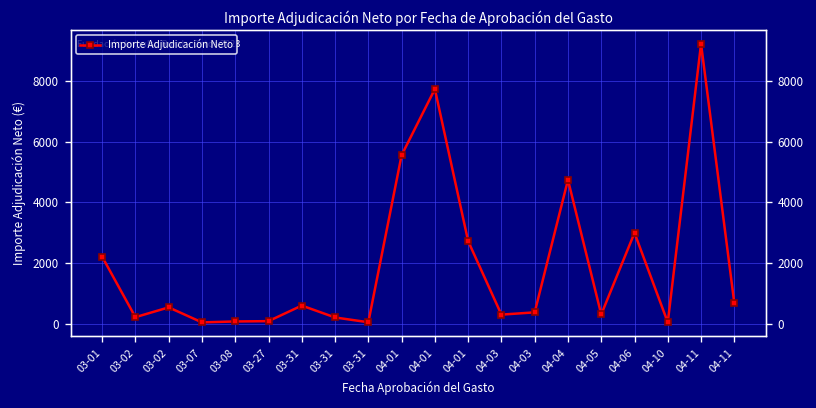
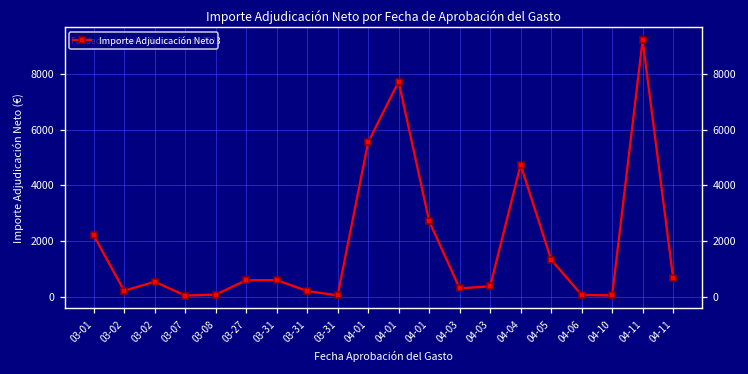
03-27: 100 -> 600
04-05: 300 -> 1300
04-06: 3000 -> 100
